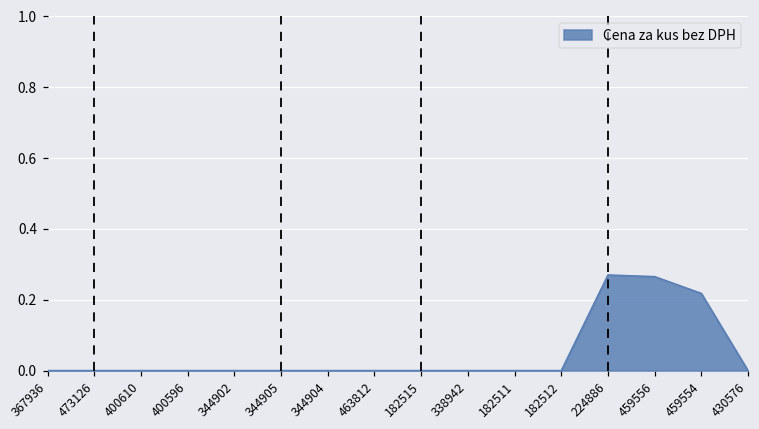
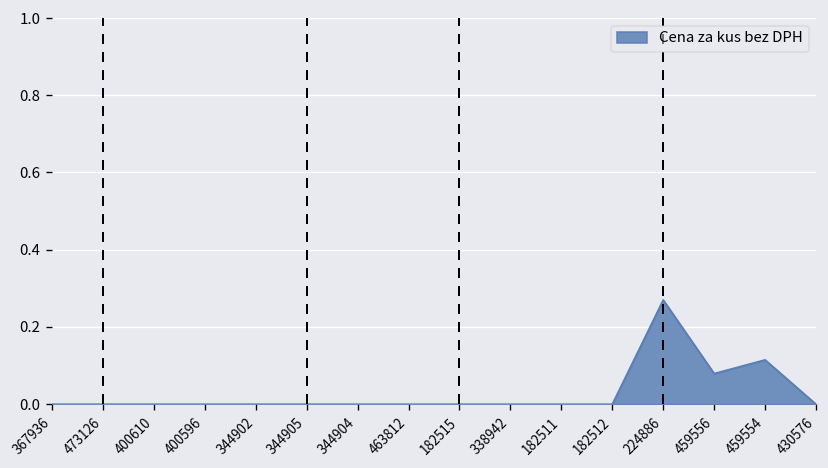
459556: 0.27 -> 0.08
459554: 0.22 -> 0.11
